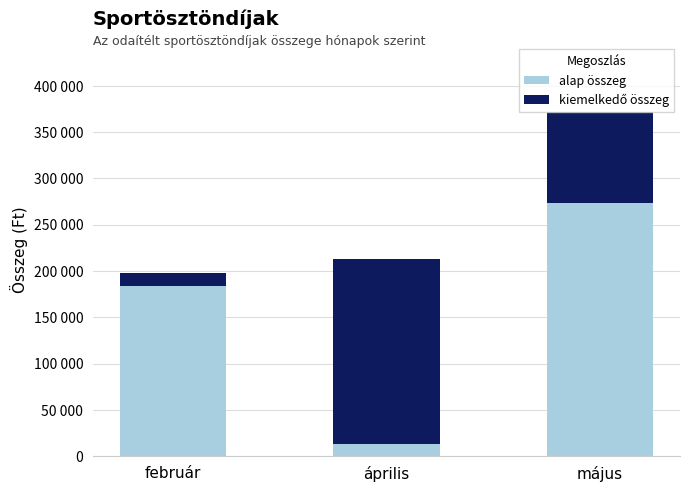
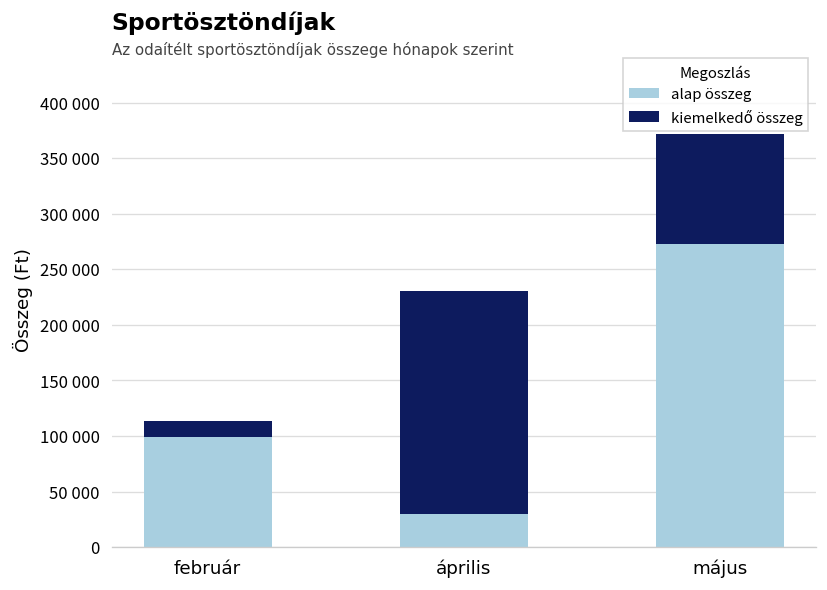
alap összeg, február: 180000 -> 100000
alap összeg, április: 10000 -> 30000
